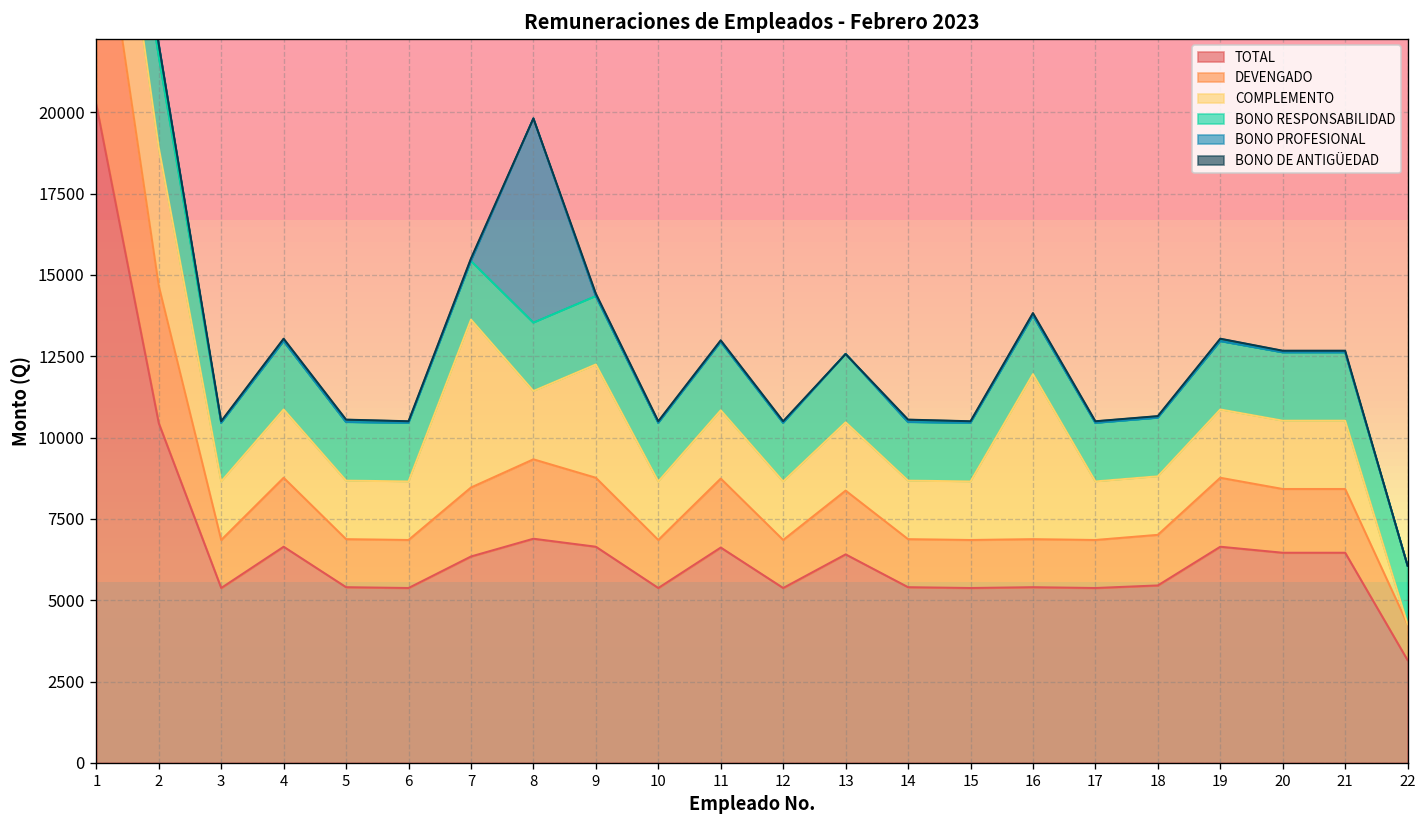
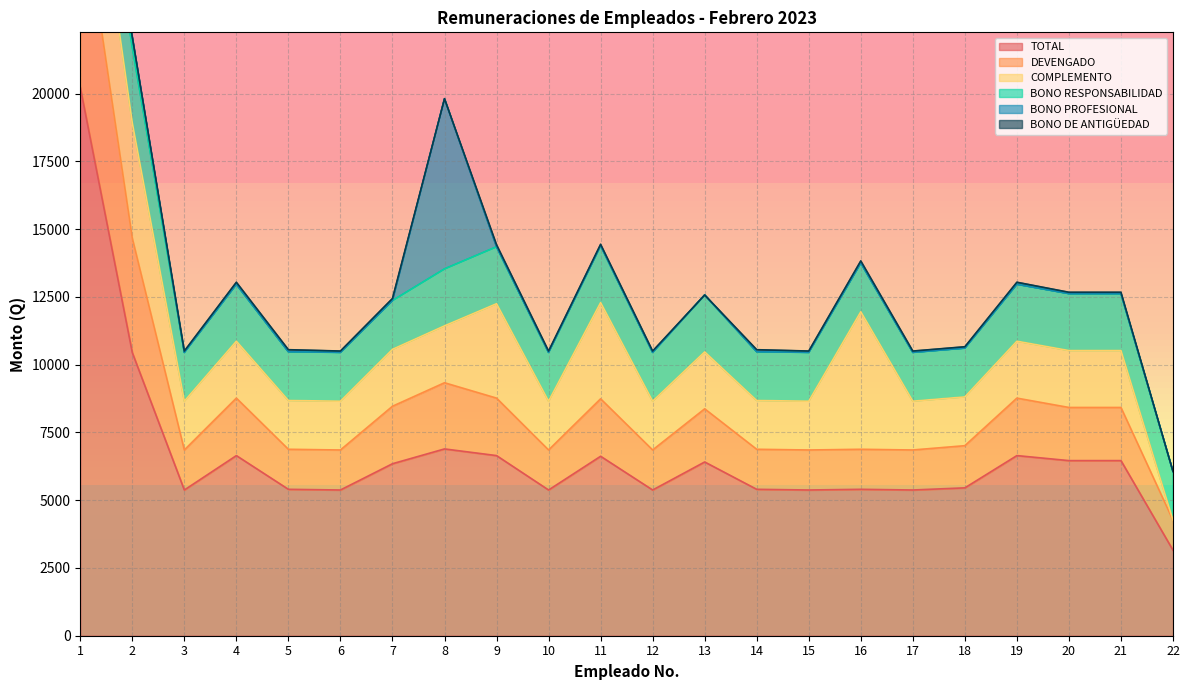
COMPLEMENTO, 7: 5200 -> 2100
COMPLEMENTO, 11: 2100 -> 3600
